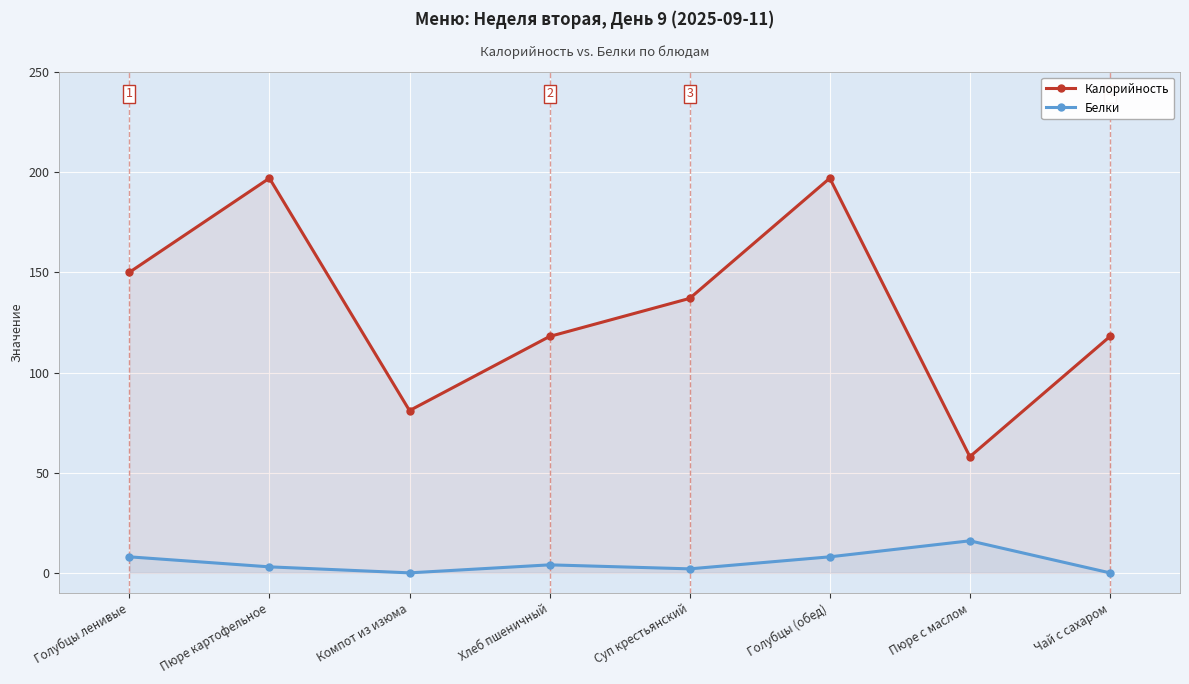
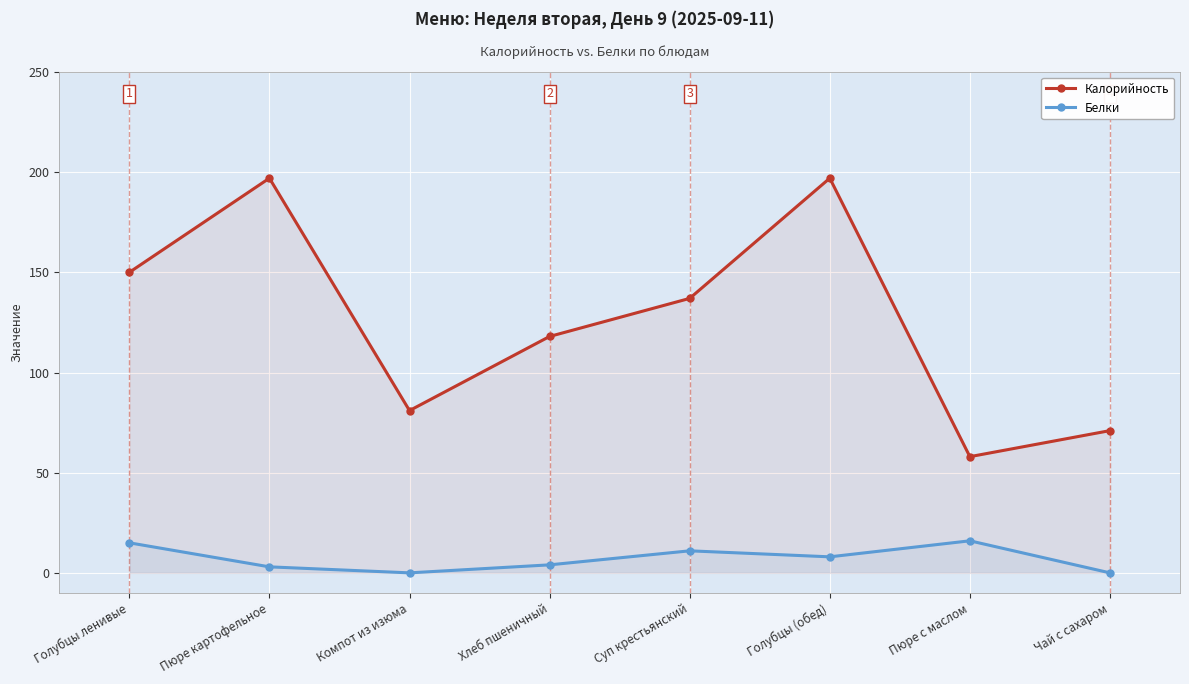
Белки, Голубцы ленивые: 8 -> 15
Белки, Суп крестьянский: 2 -> 11
Калорийность, Чай с сахаром: 118 -> 71
